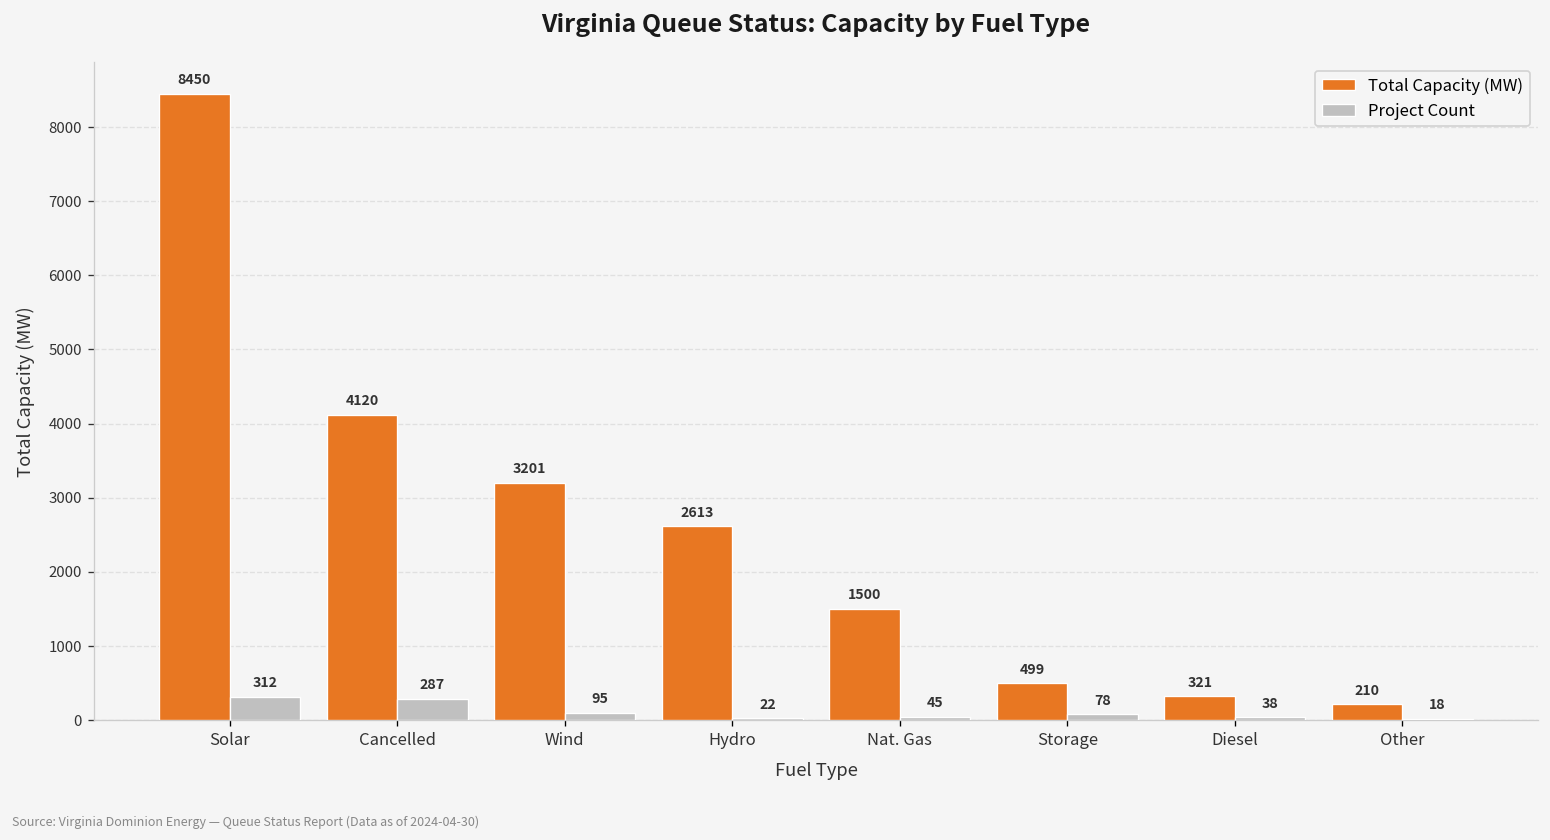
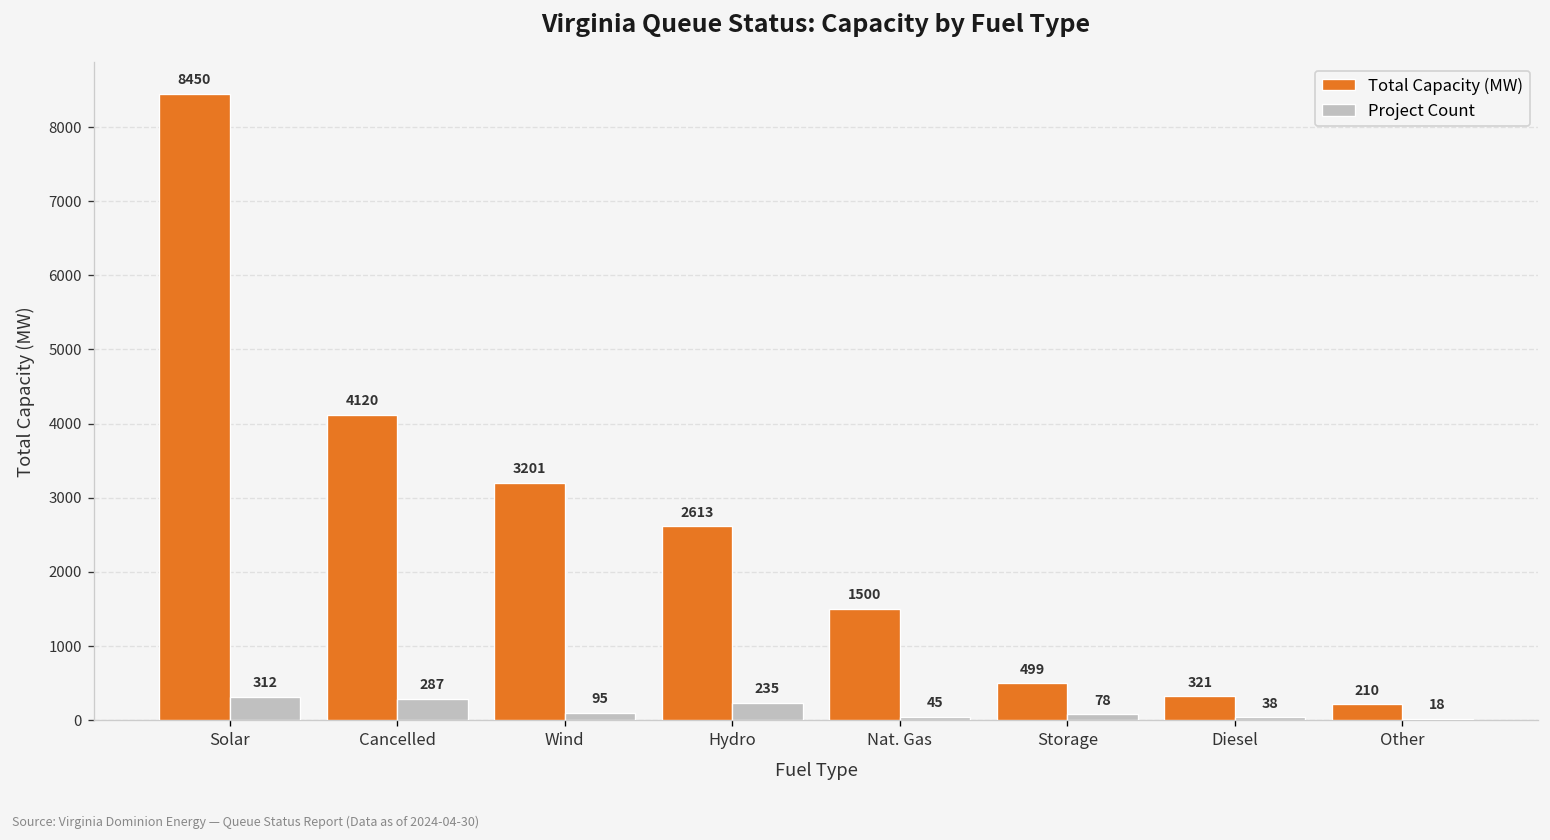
Project Count, Hydro: 22 -> 235
